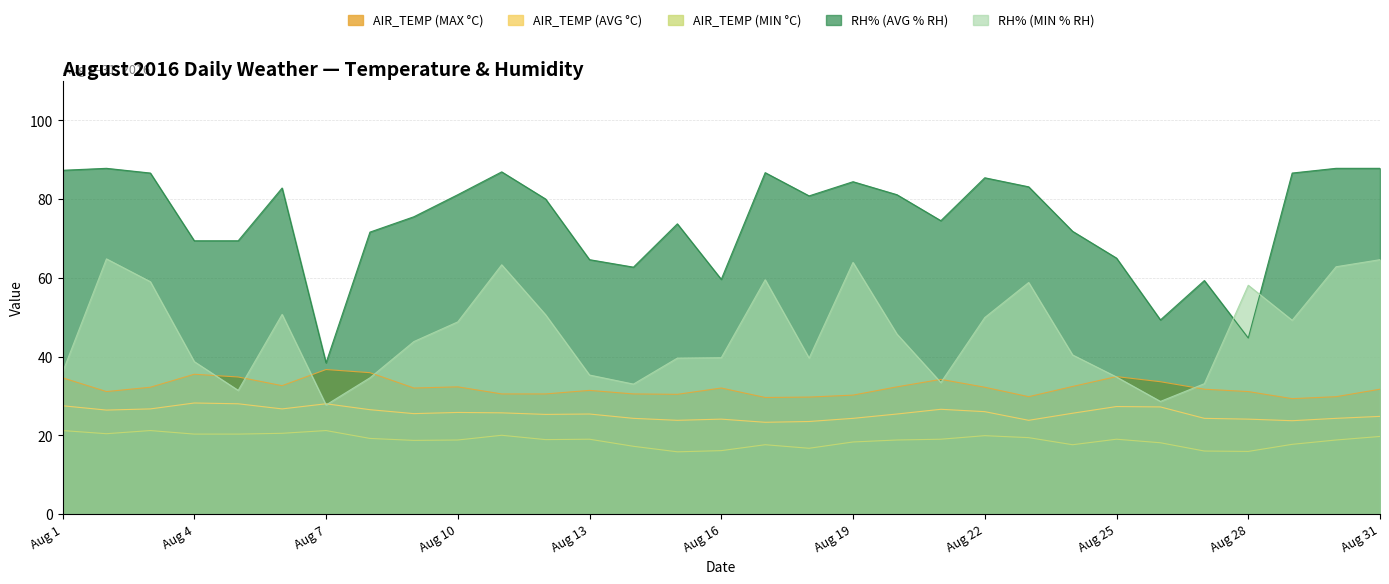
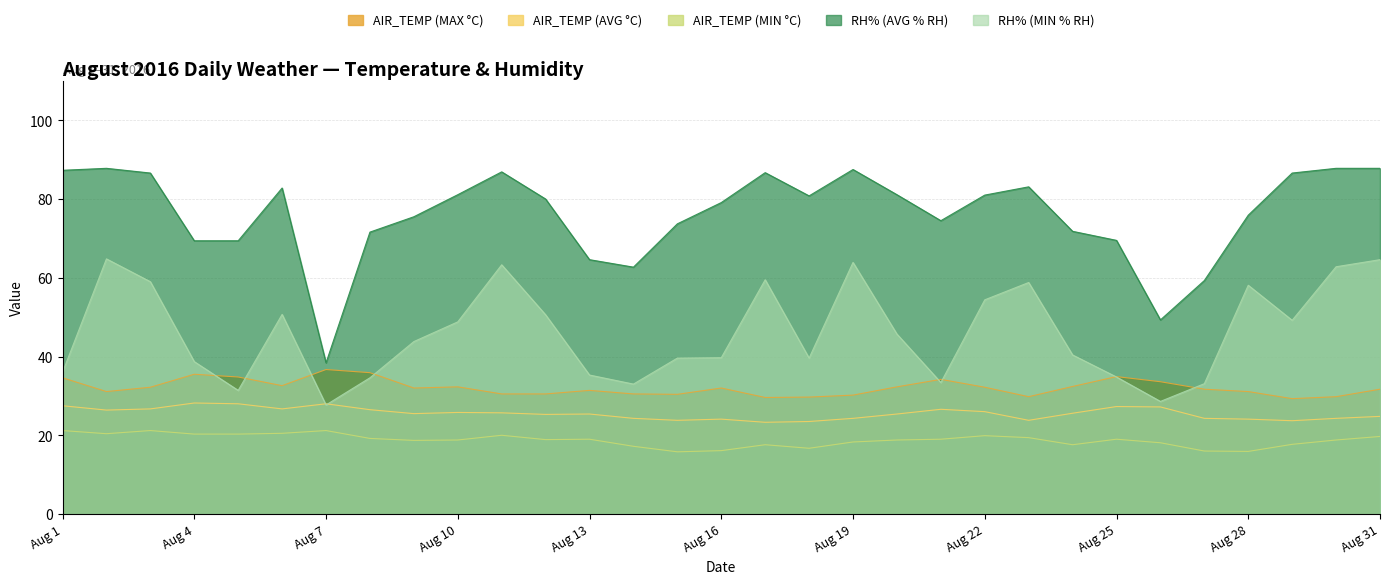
RH% (AVG % RH), Aug 16: 60 -> 79
RH% (AVG % RH), Aug 19: 84 -> 88
RH% (AVG % RH), Aug 22: 85 -> 81
RH% (MIN % RH), Aug 22: 50 -> 54
RH% (AVG % RH), Aug 25: 65 -> 70
RH% (AVG % RH), Aug 28: 45 -> 76
